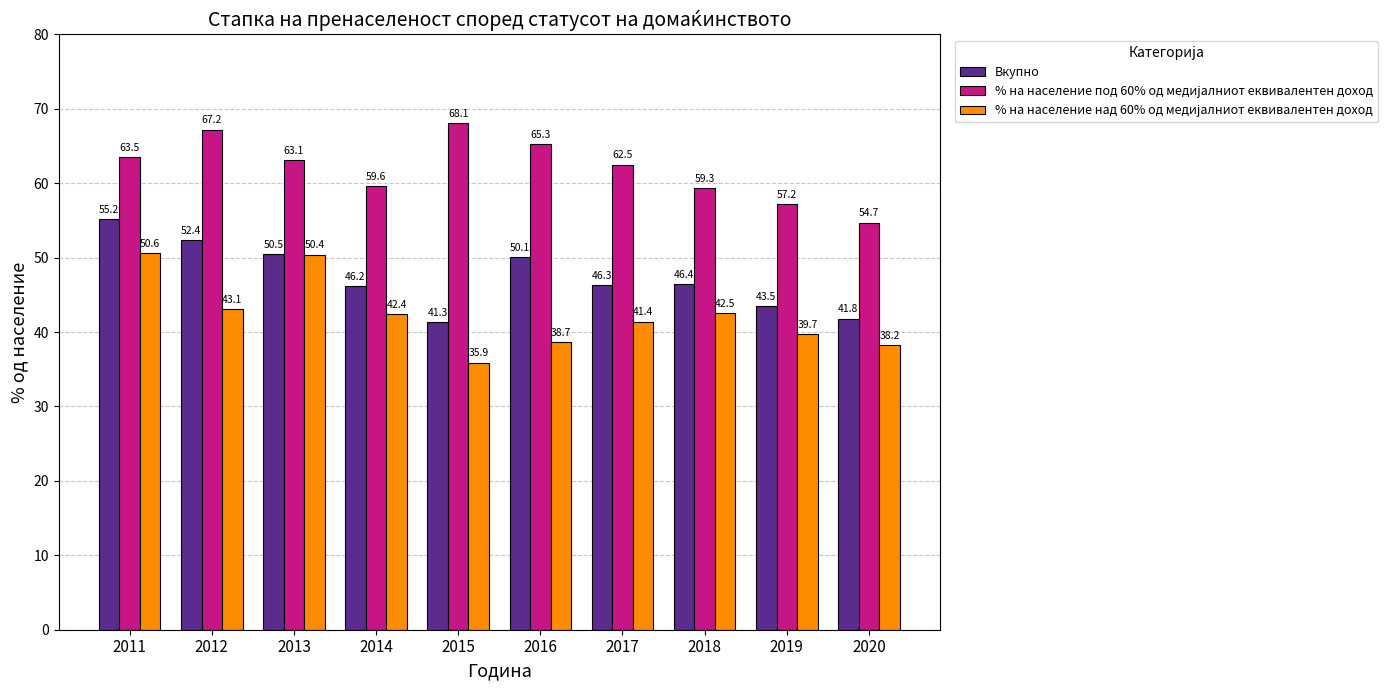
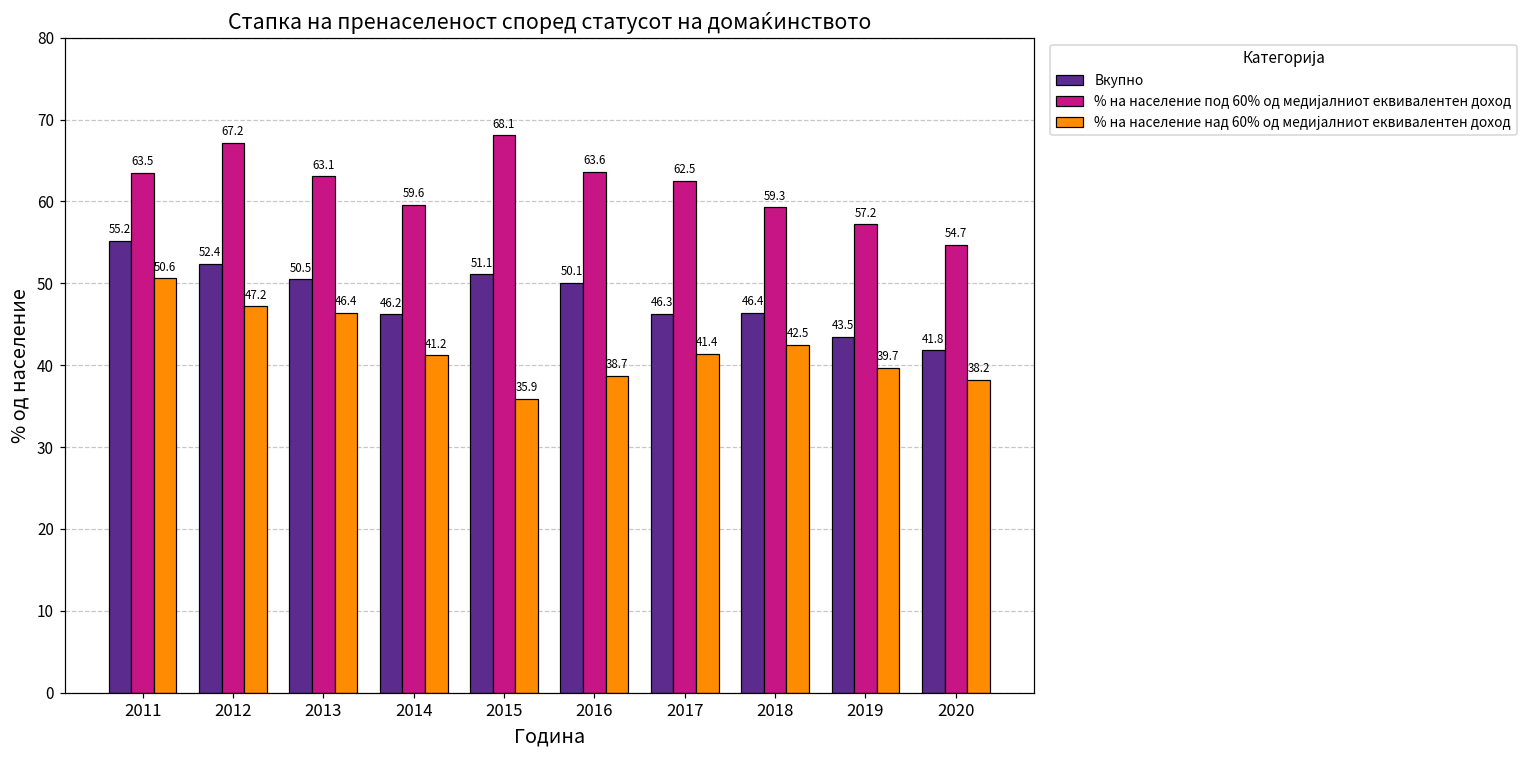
% на население над 60% од медијалниот еквивалентен доход, 2012: 43.1 -> 47.2
% на население над 60% од медијалниот еквивалентен доход, 2013: 50.4 -> 46.4
% на население над 60% од медијалниот еквивалентен доход, 2014: 42.4 -> 41.2
Вкупно, 2015: 41.3 -> 51.1
% на население под 60% од медијалниот еквивалентен доход, 2016: 65.3 -> 63.6
